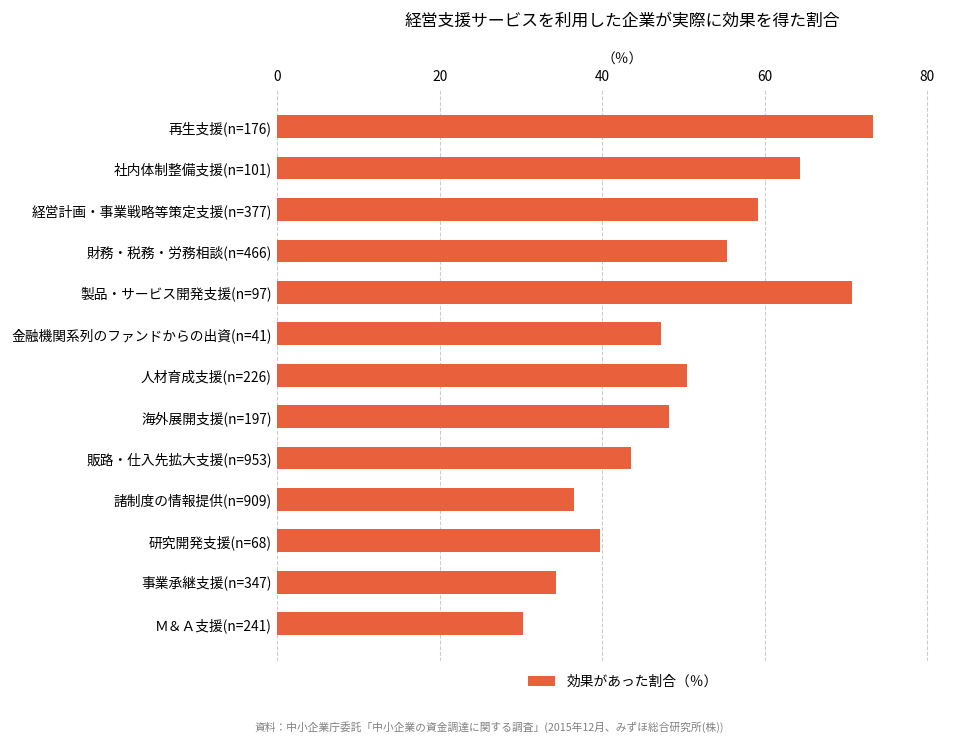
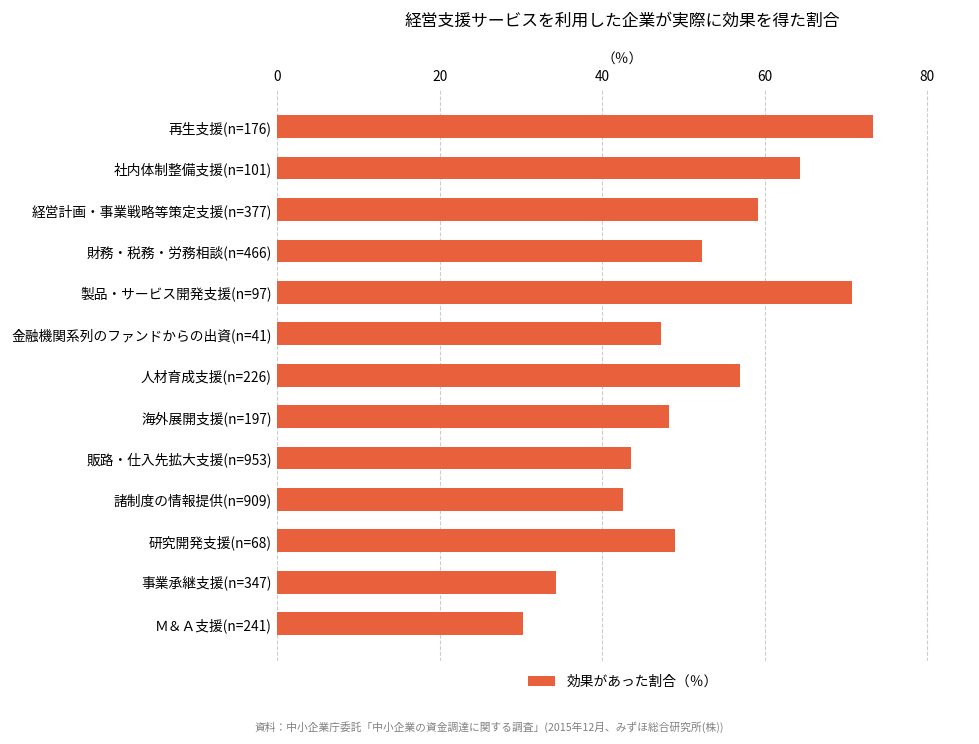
財務・税務・労務相談(n=466): 55 -> 52
人材育成支援(n=226): 50 -> 57
諸制度の情報提供(n=909): 37 -> 43
研究開発支援(n=68): 40 -> 49
